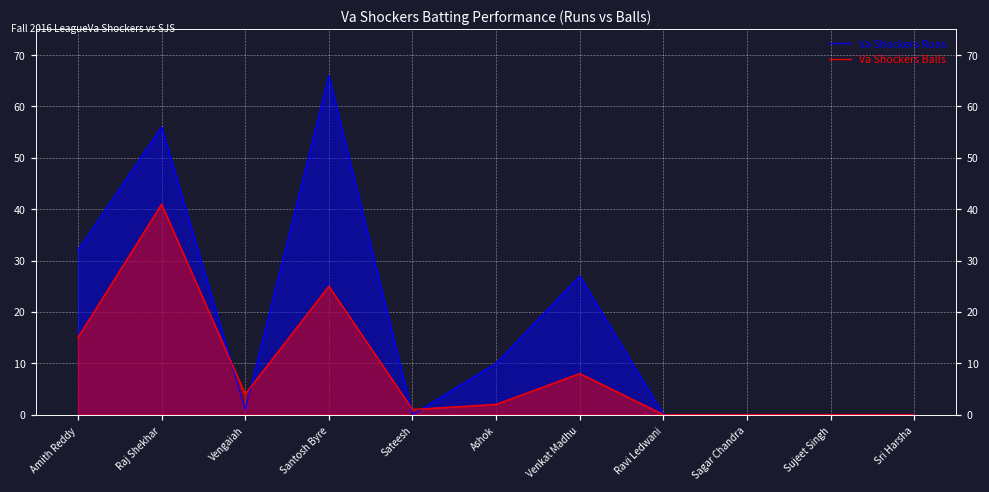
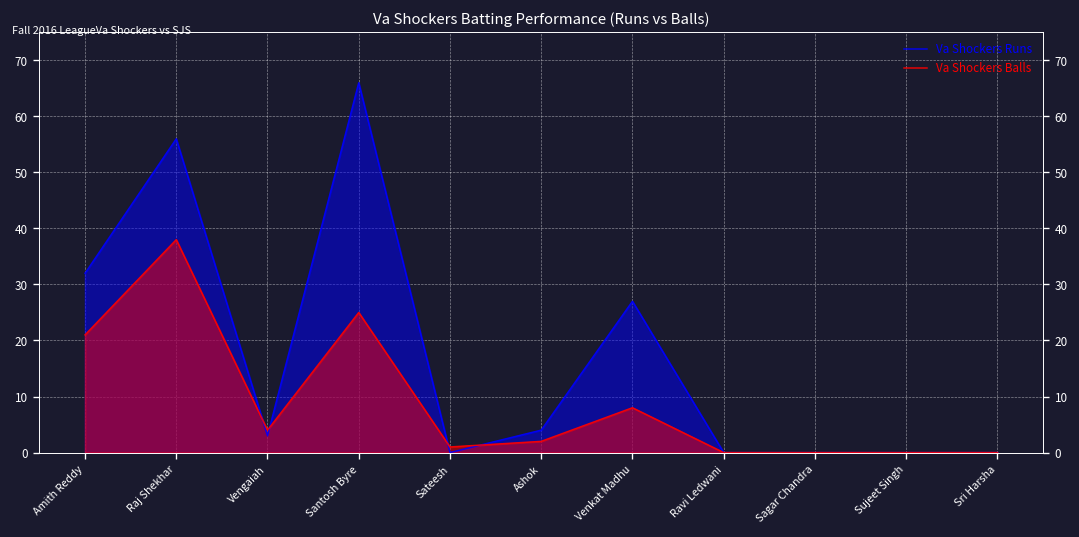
Va Shockers Balls, Amith Reddy: 15 -> 21
Va Shockers Balls, Raj Shekhar: 41 -> 38
Va Shockers Runs, Vengaiah: 1 -> 3
Va Shockers Runs, Ashok: 10 -> 4
